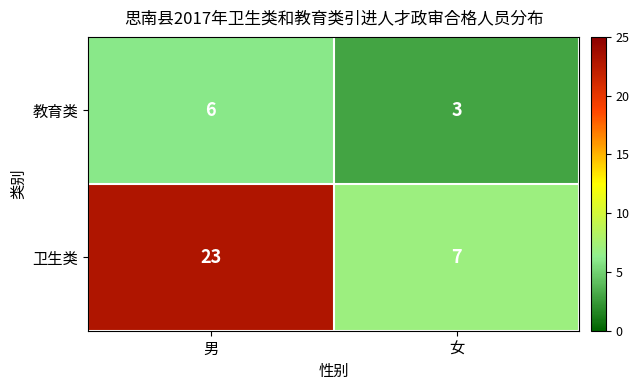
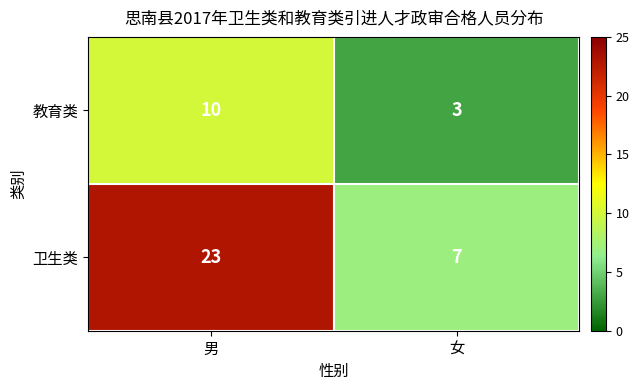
教育类, 男: 6 -> 10
